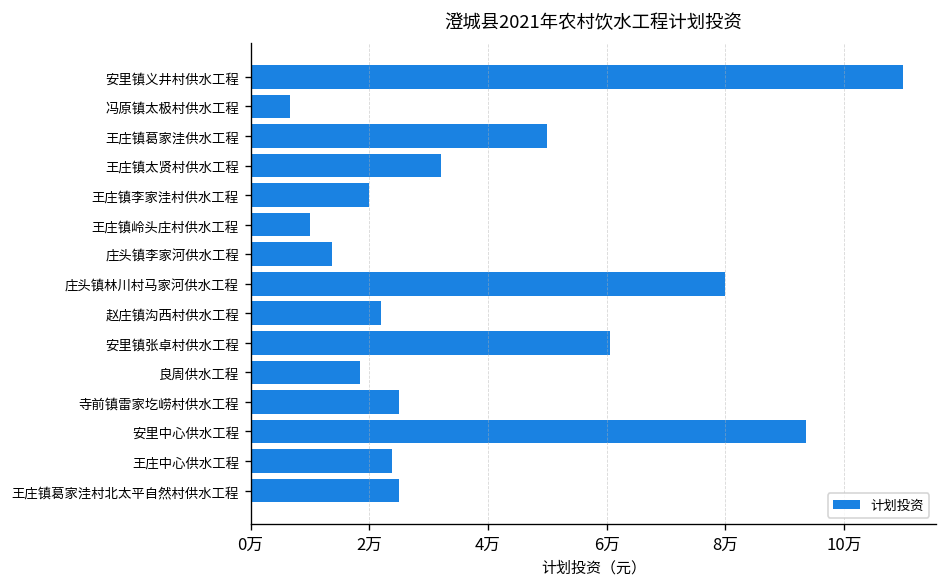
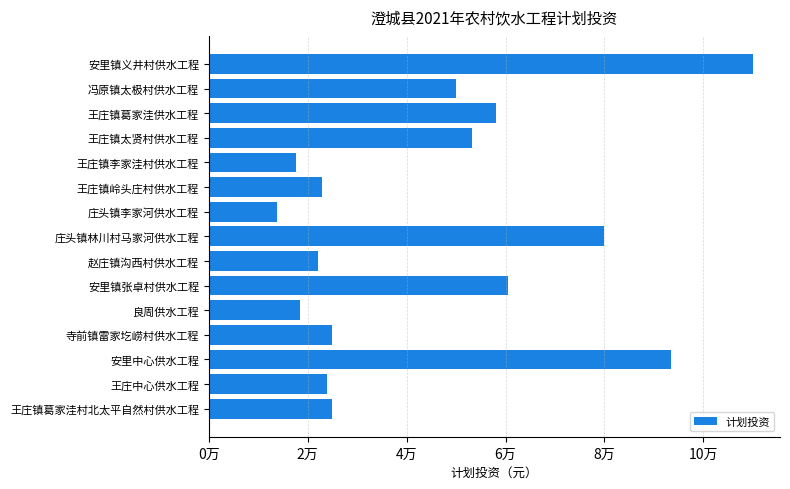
冯原镇太极村供水工程: 0.7万 -> 5.0万
王庄镇葛家洼供水工程: 5.0万 -> 5.8万
王庄镇太贤村供水工程: 3.2万 -> 5.3万
王庄镇李家洼村供水工程: 2.0万 -> 1.8万
王庄镇岭头庄村供水工程: 1.0万 -> 2.3万
